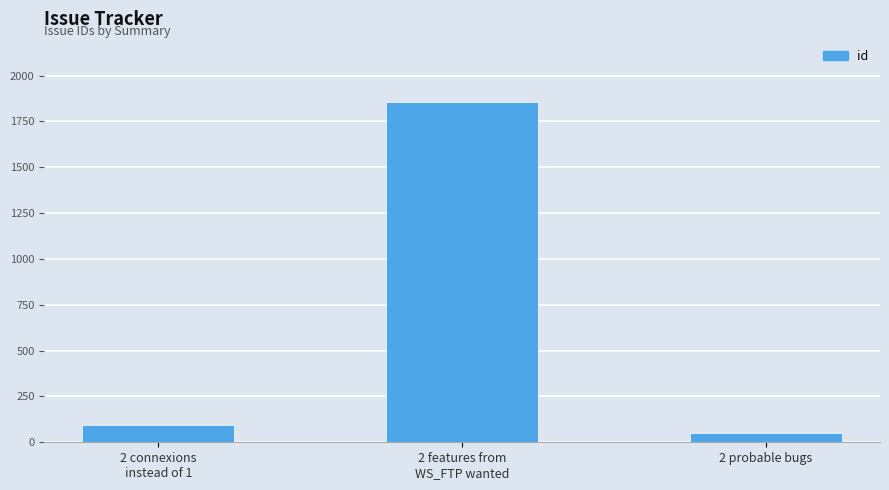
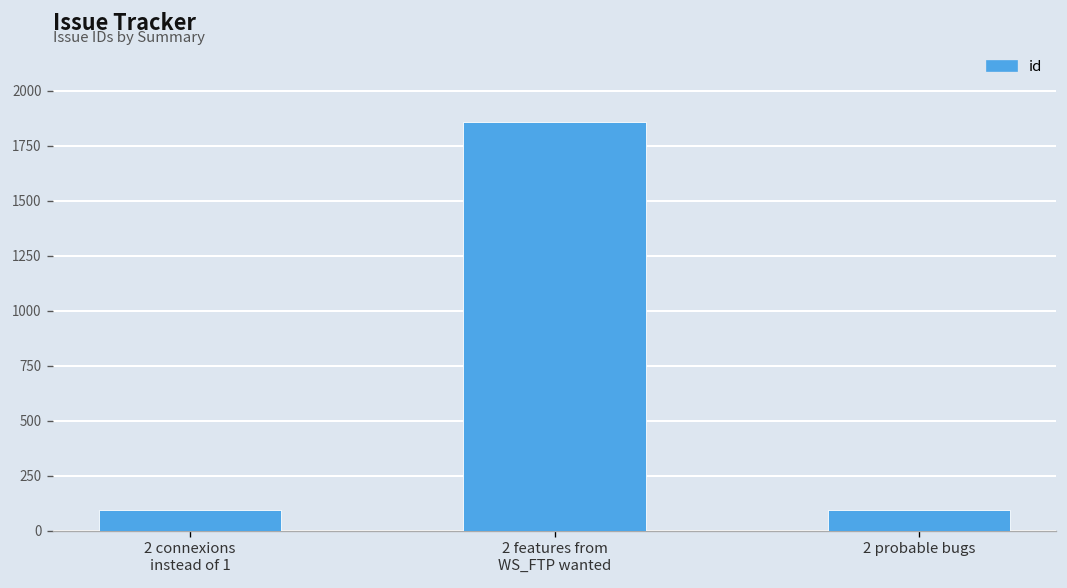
2 probable bugs: 50 -> 90
